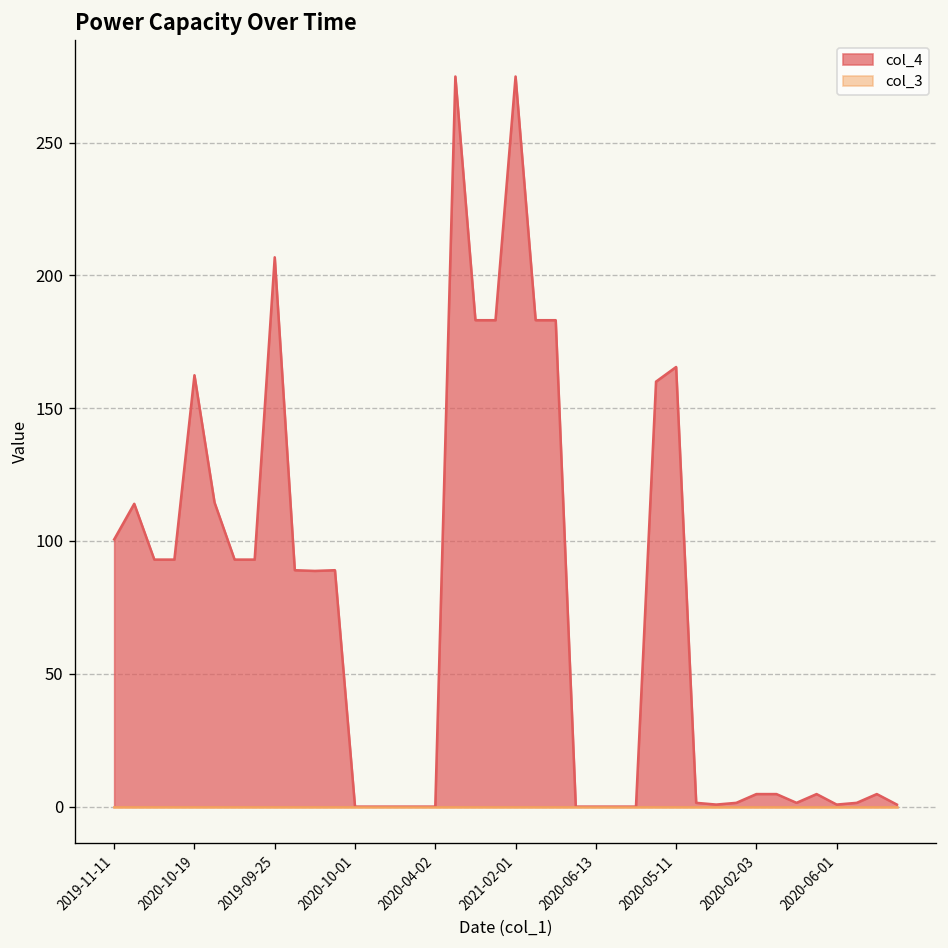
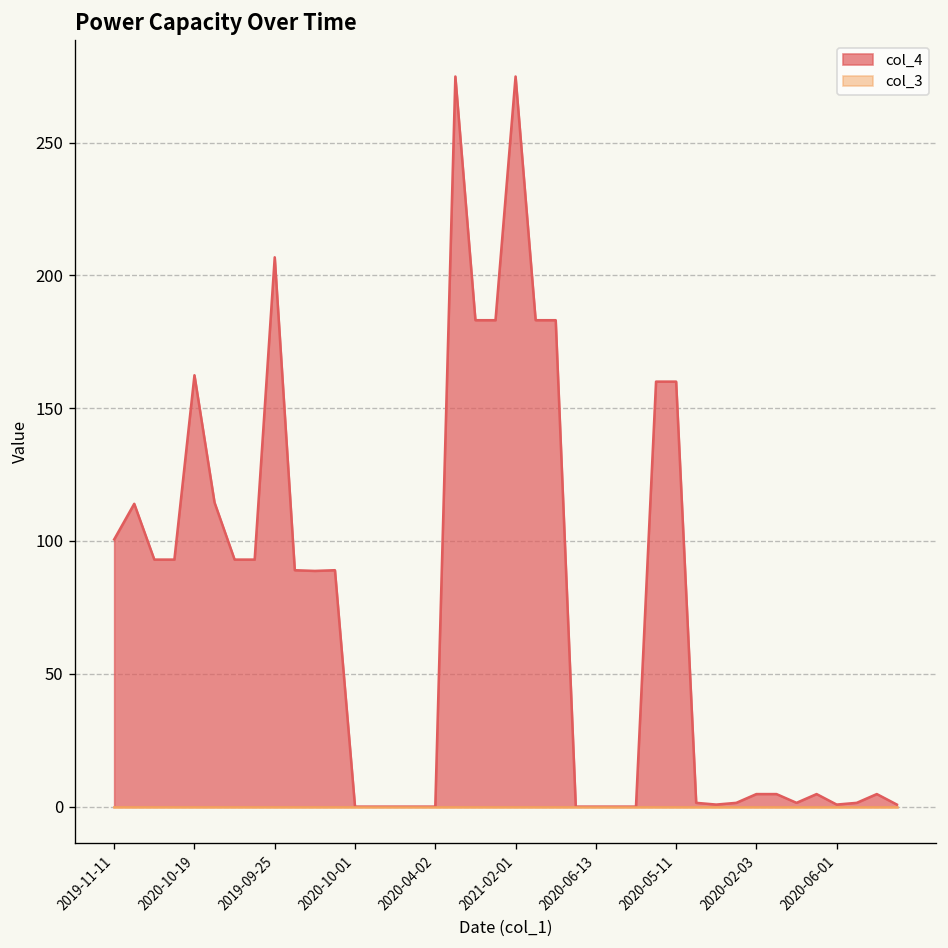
col_4, 2020-05-11: 166 -> 160
